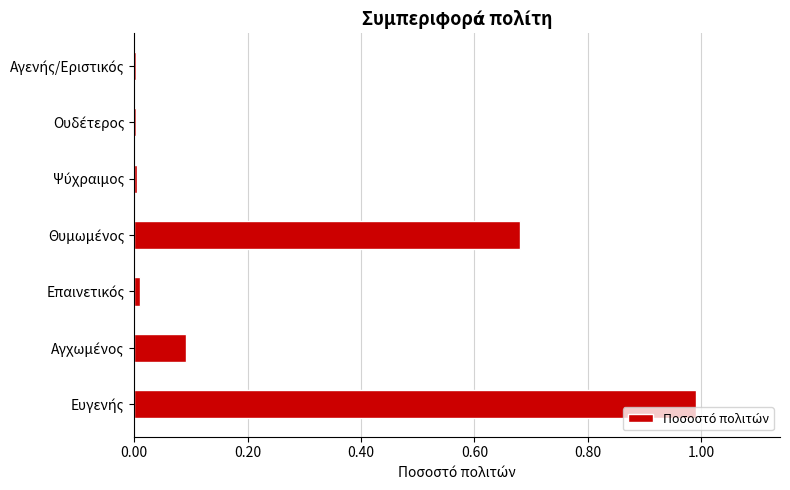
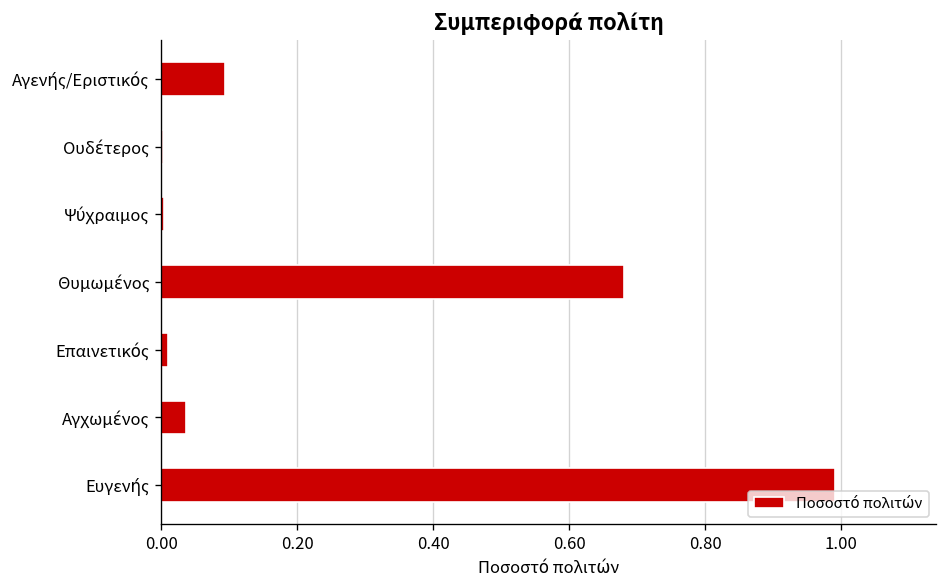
Αγενής/Εριστικός: 0.00 -> 0.09
Αγχωμένος: 0.09 -> 0.04
